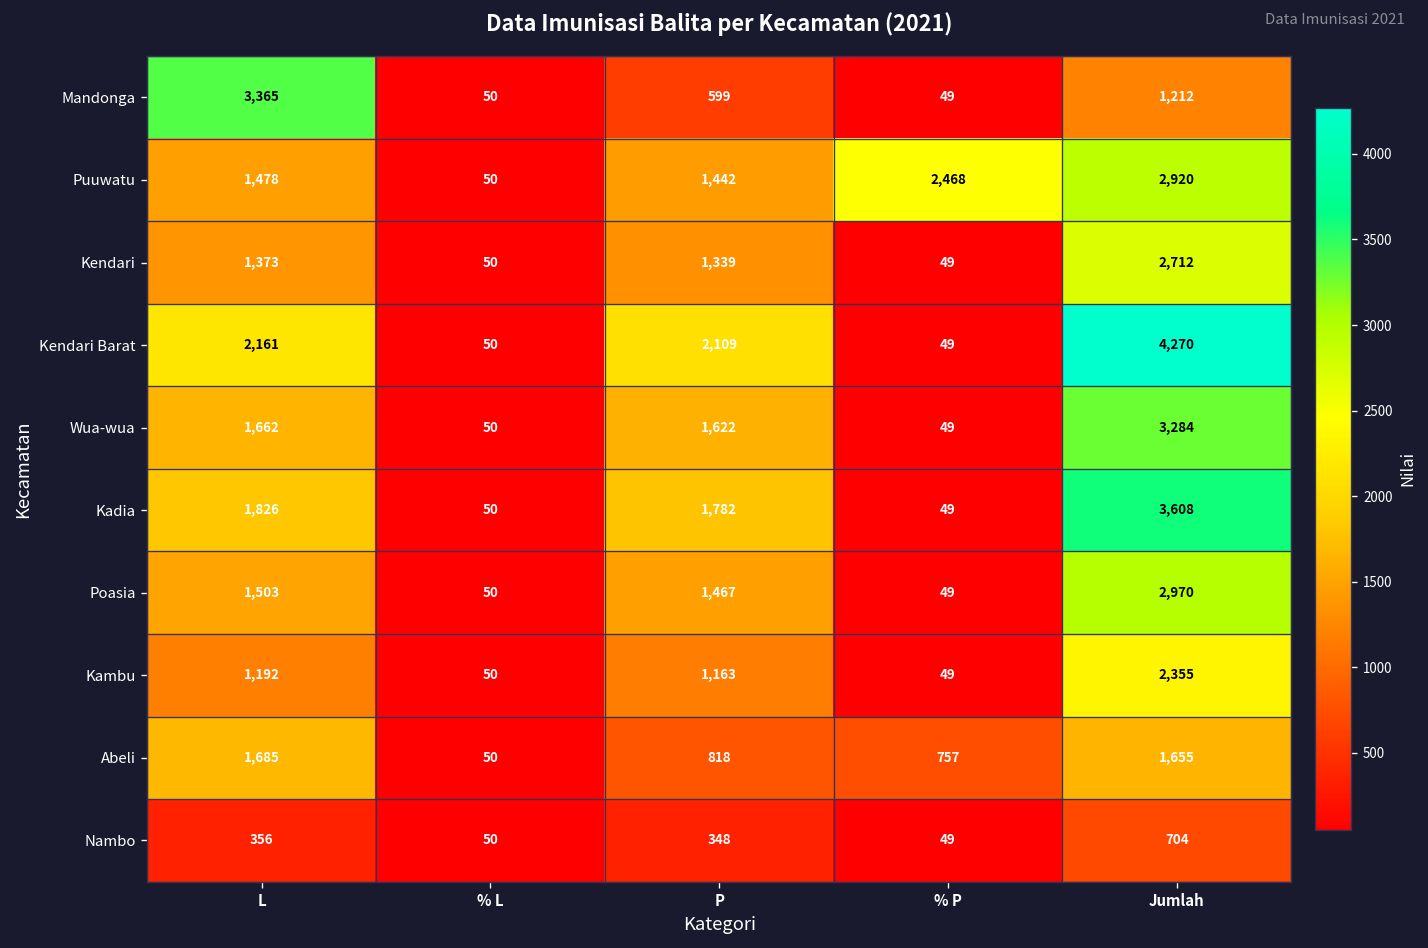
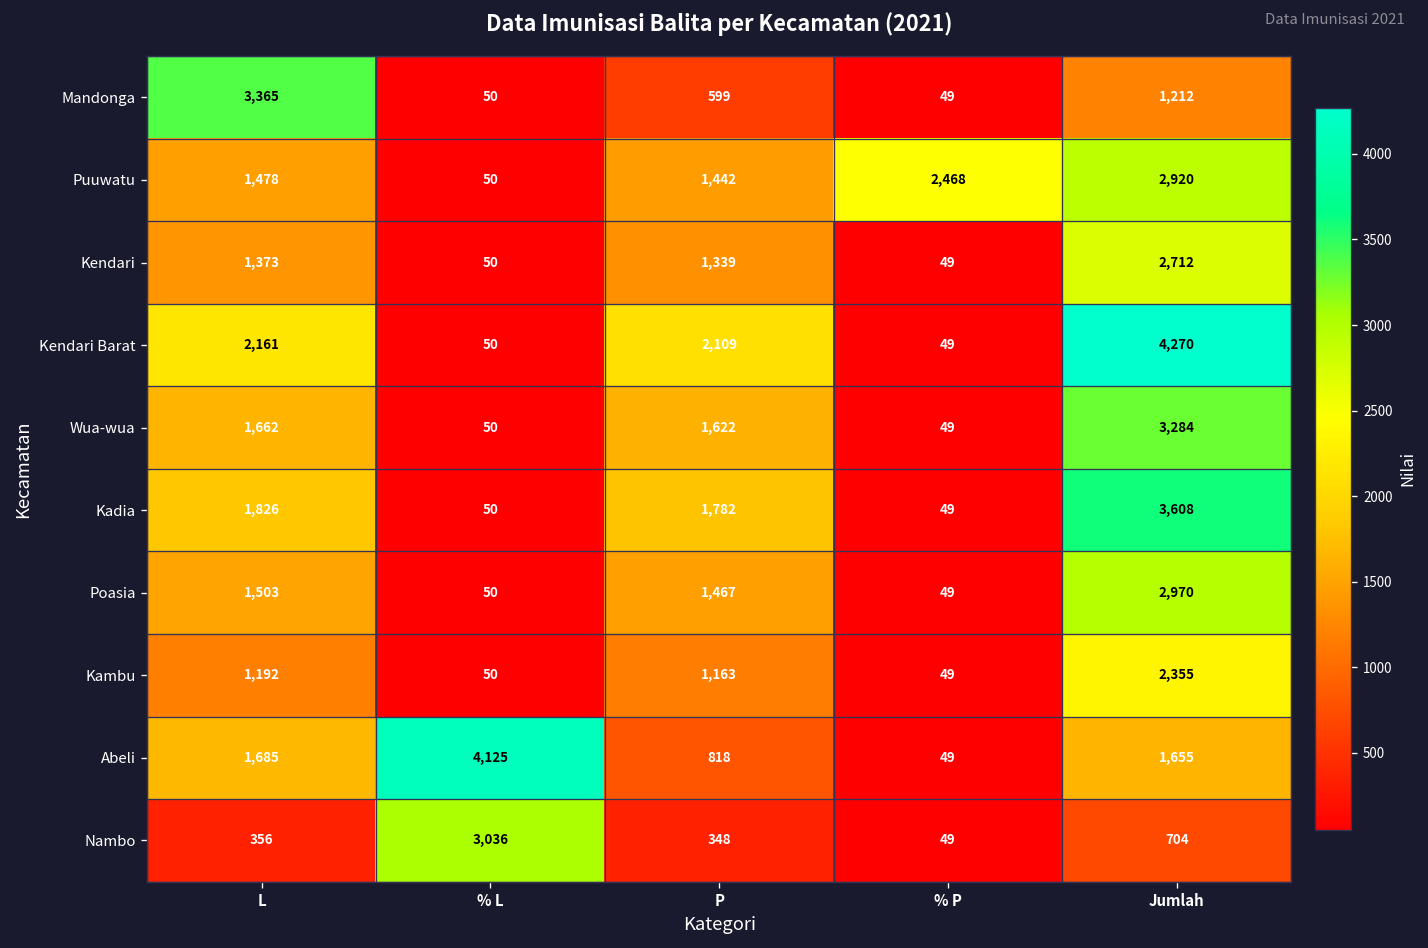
Abeli, % L: 50 -> 4,125
Abeli, % P: 757 -> 49
Nambo, % L: 50 -> 3,036
